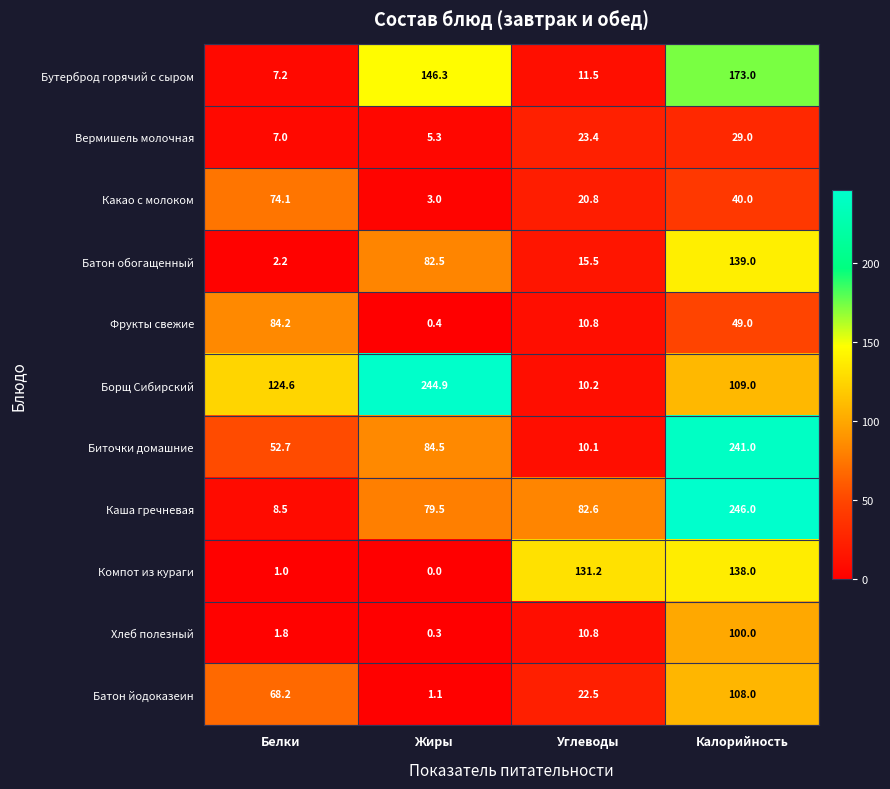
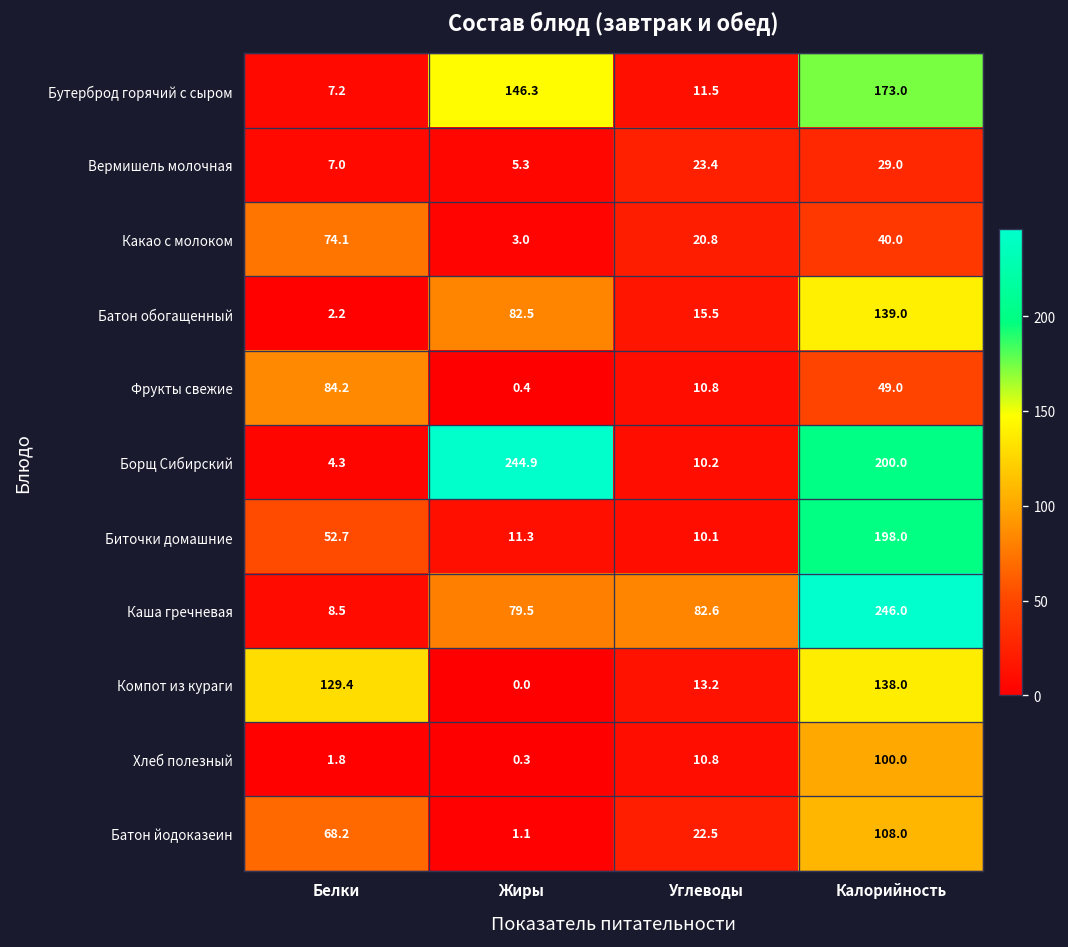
Борщ Сибирский, Белки: 124.6 -> 4.3
Борщ Сибирский, Калорийность: 109.0 -> 200.0
Биточки домашние, Жиры: 84.5 -> 11.3
Биточки домашние, Калорийность: 241.0 -> 198.0
Компот из кураги, Белки: 1.0 -> 129.4
Компот из кураги, Углеводы: 131.2 -> 13.2
